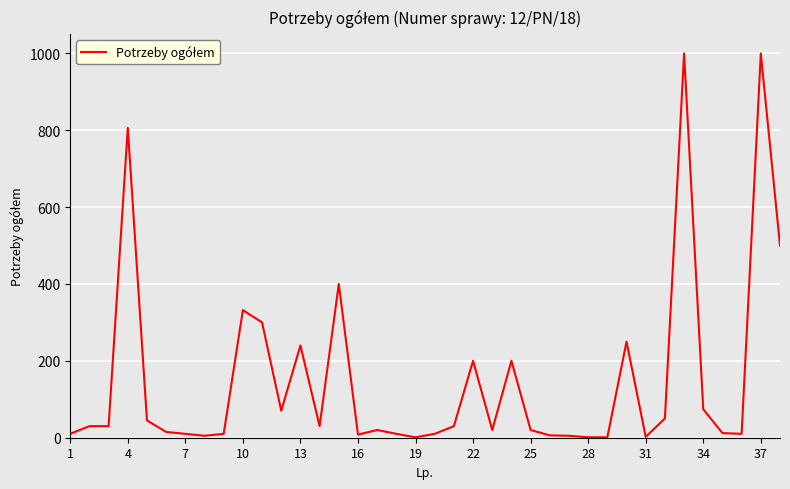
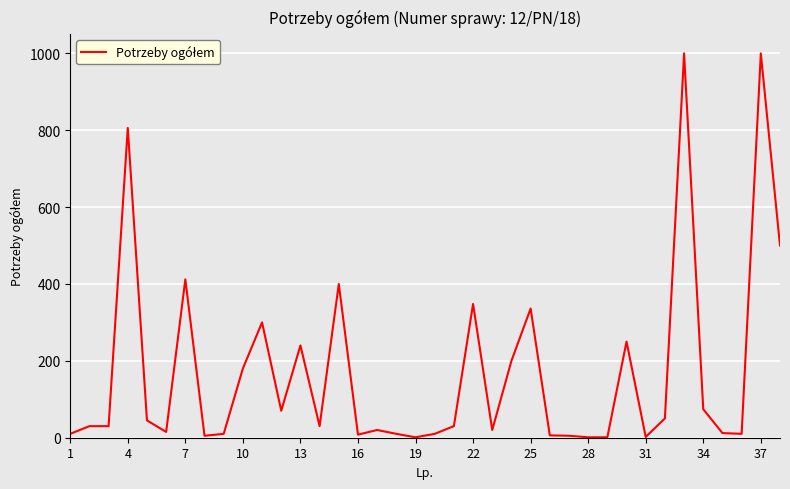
7: 10 -> 410
10: 330 -> 180
22: 200 -> 350
25: 20 -> 340
